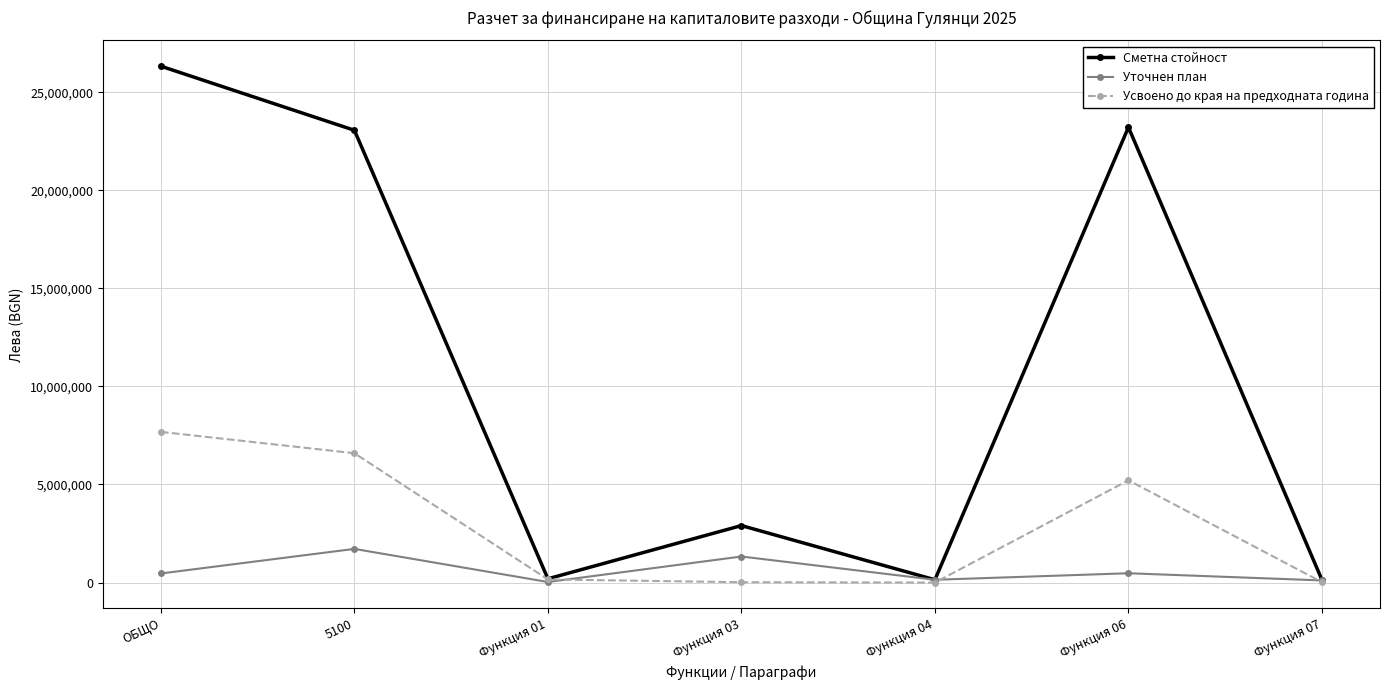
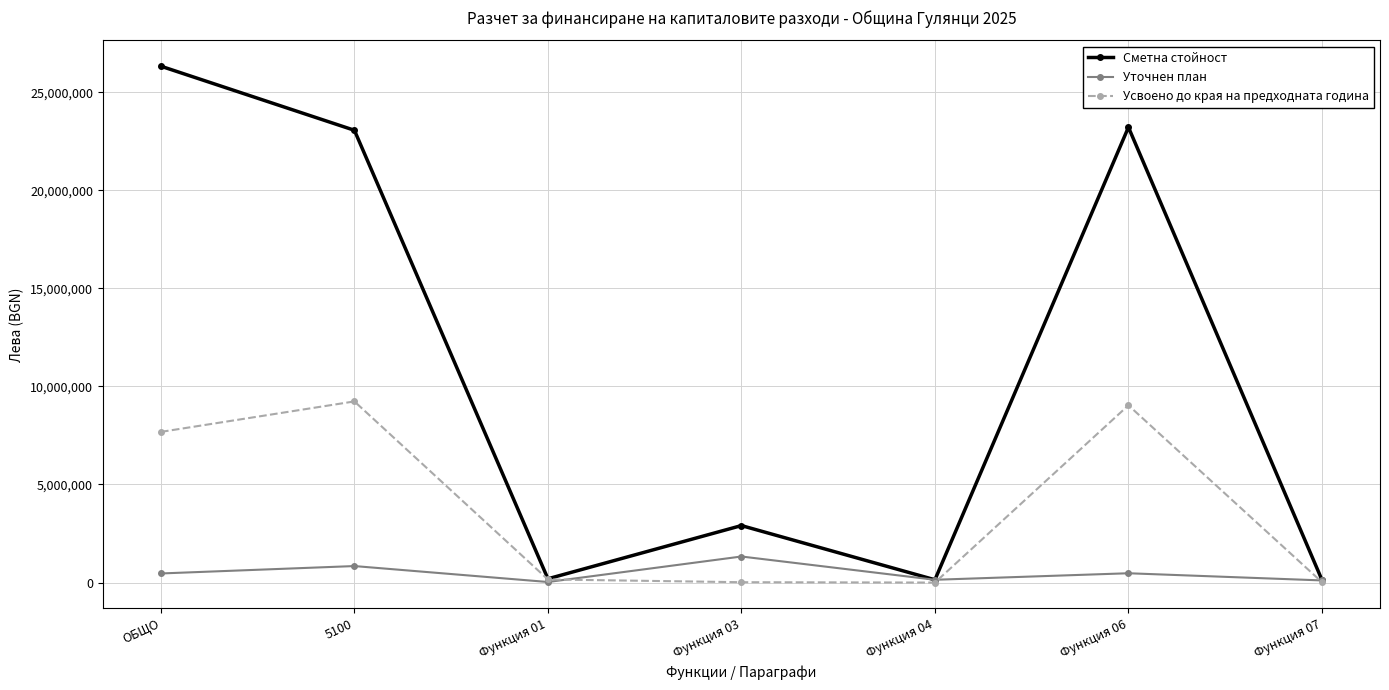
Уточнен план, 5100: 1,700,000 -> 800,000
Усвоено до края на предходната година, 5100: 6,600,000 -> 9,200,000
Усвоено до края на предходната година, Функция 06: 5,200,000 -> 9,000,000
